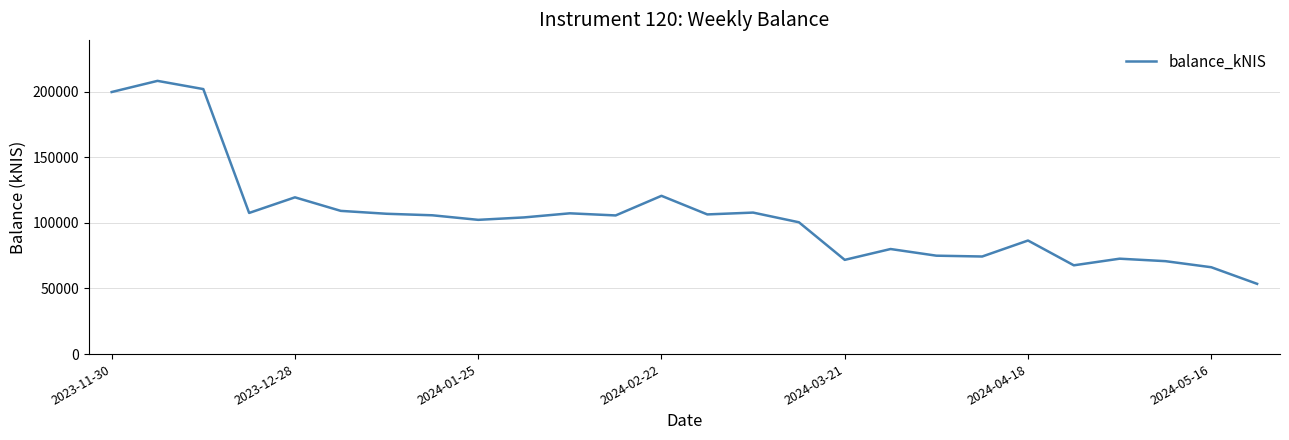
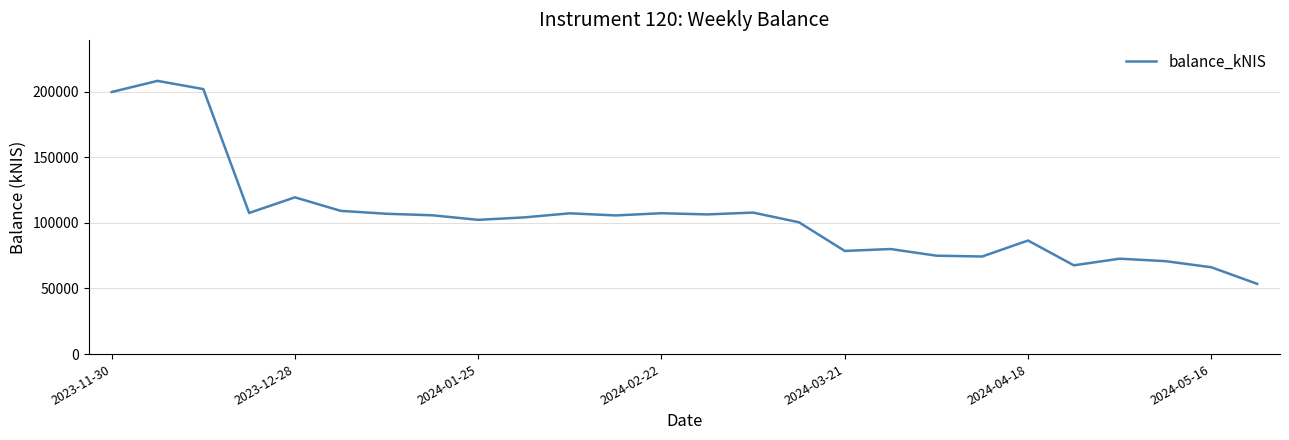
2024-02-22: 121000 -> 107000
2024-03-21: 72000 -> 79000
